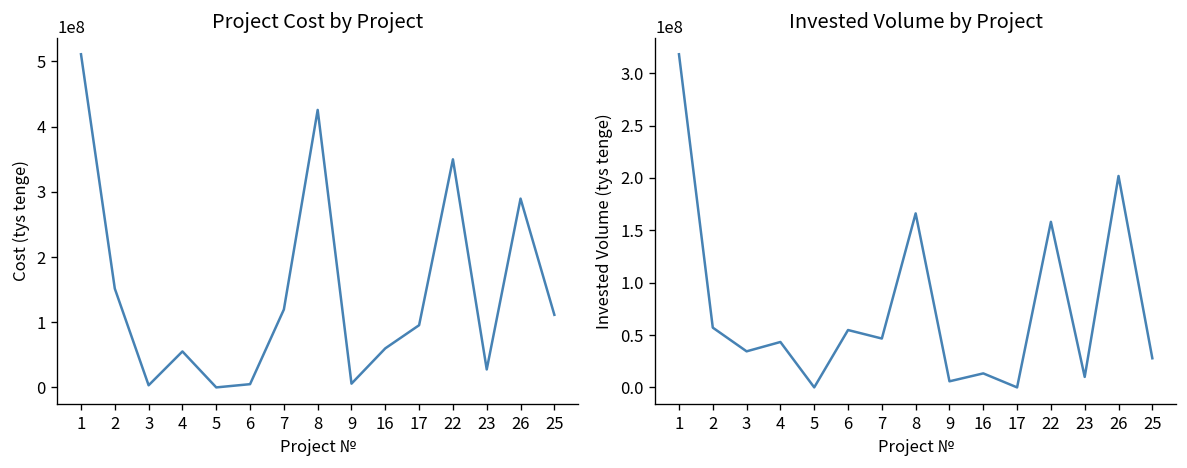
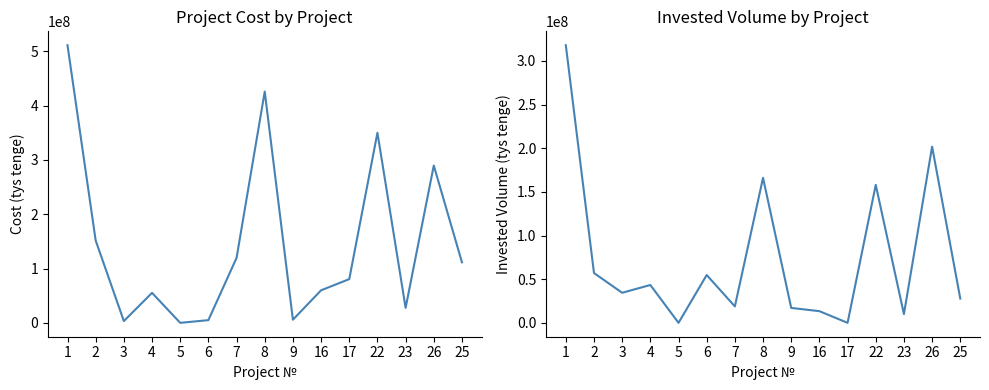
Project Cost by Project, 17: 100000000 -> 80000000
Invested Volume by Project, 7: 50000000 -> 20000000
Invested Volume by Project, 9: 10000000 -> 20000000
